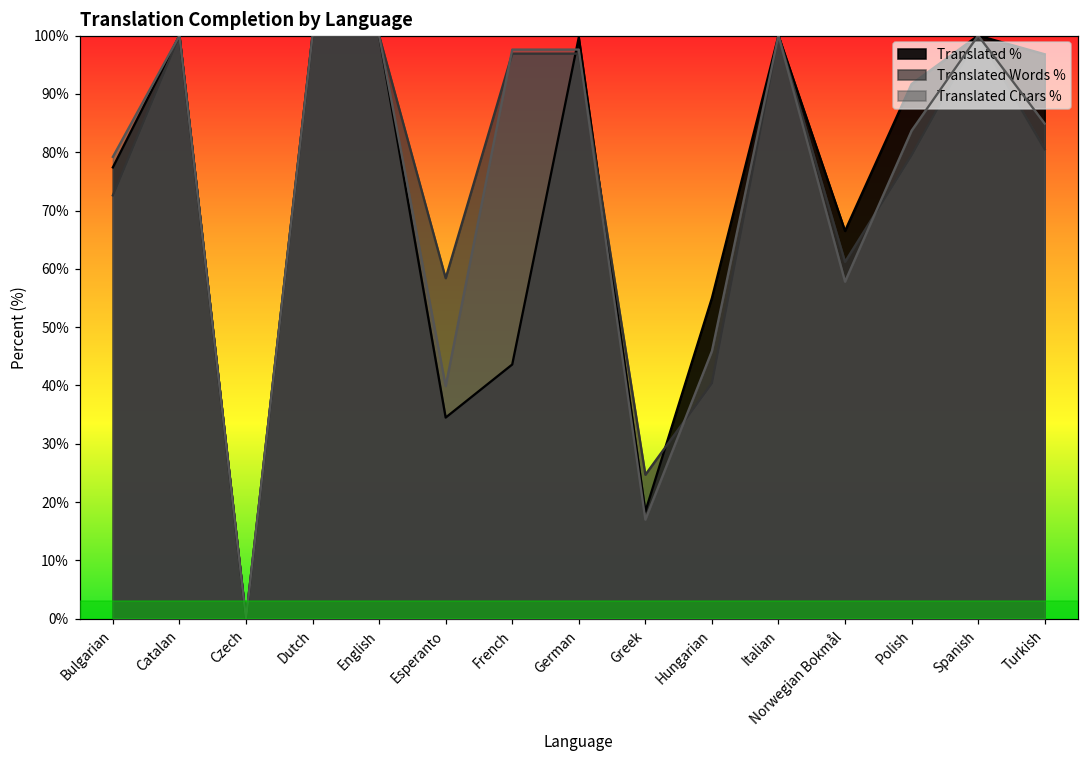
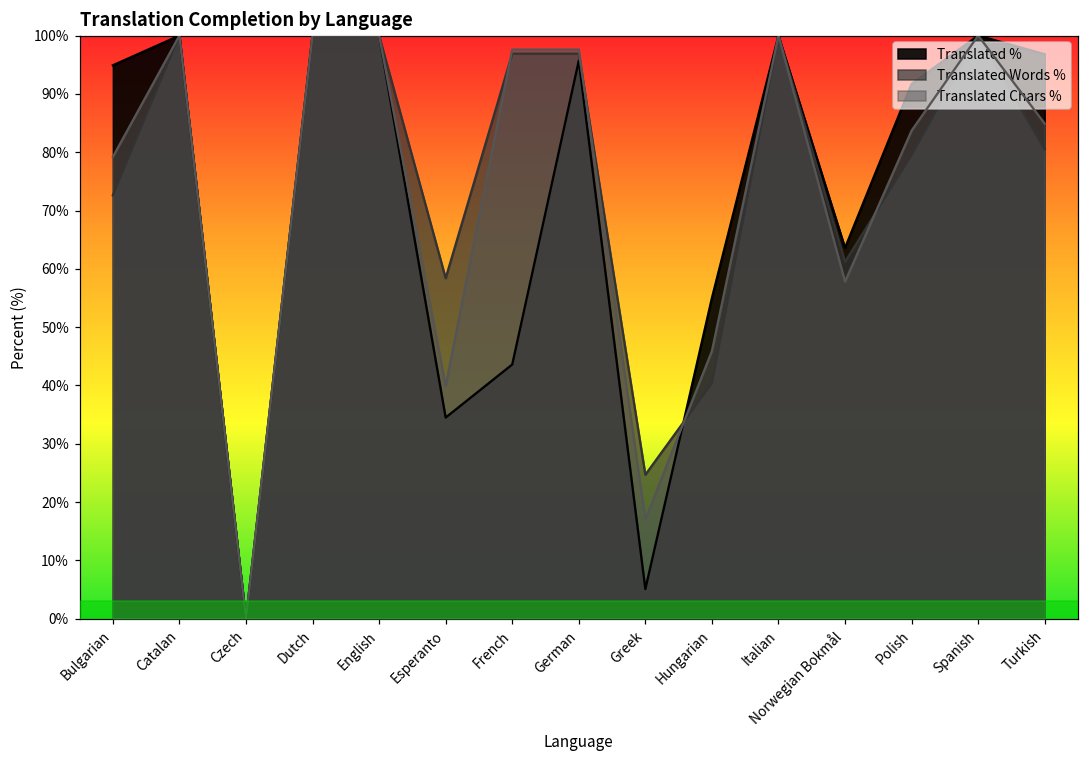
Translated %, Bulgarian: 77% -> 95%
Translated %, German: 100% -> 96%
Translated %, Greek: 18% -> 5%
Translated %, Norwegian Bokmål: 67% -> 64%
